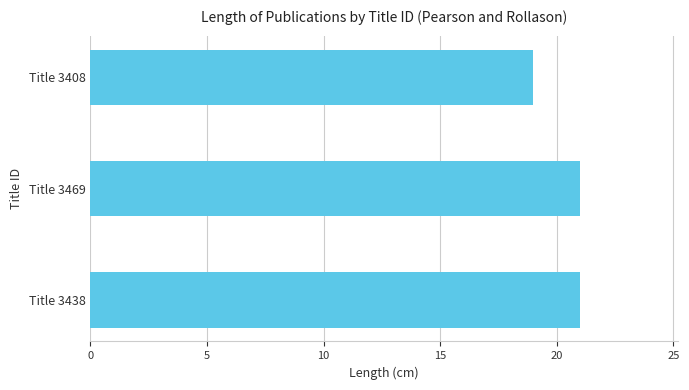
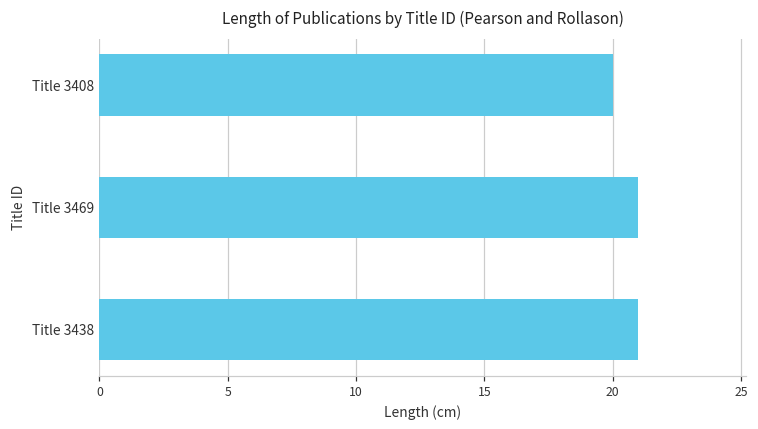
Title 3408: 19 -> 20
